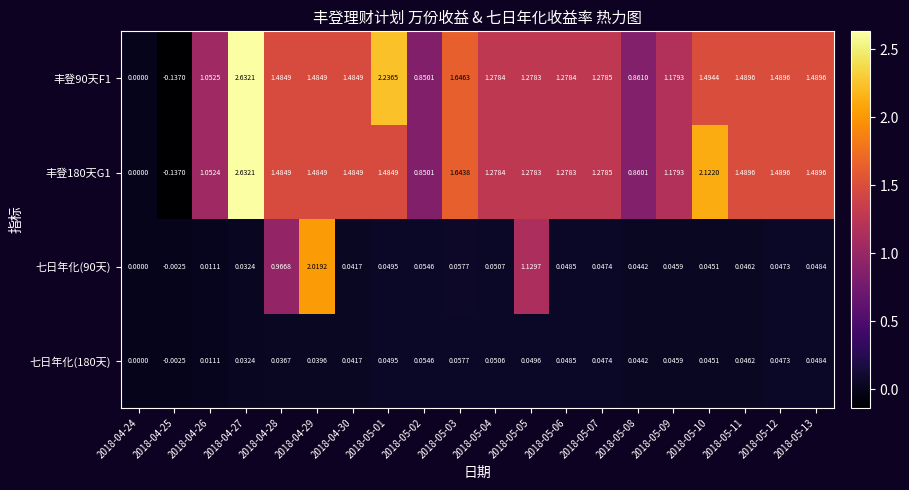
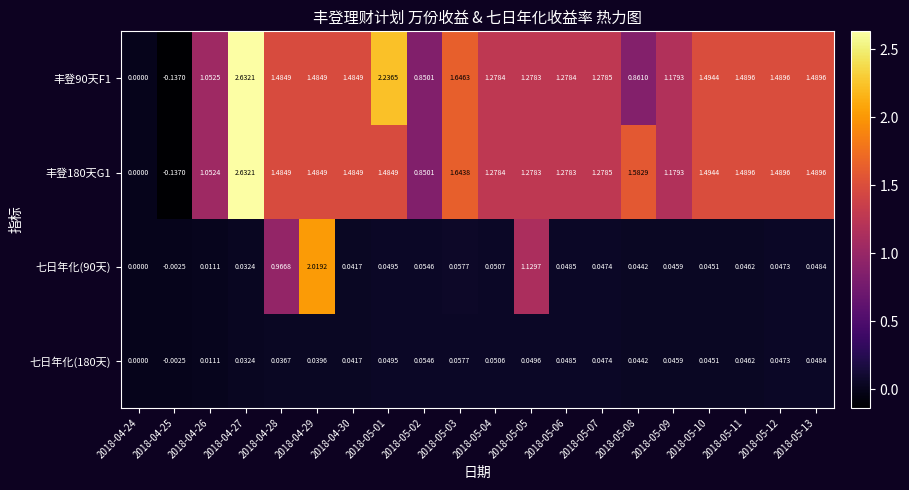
丰登180天G1, 2018-05-08: 0.8601 -> 1.5829
丰登180天G1, 2018-05-10: 2.1220 -> 1.4944
